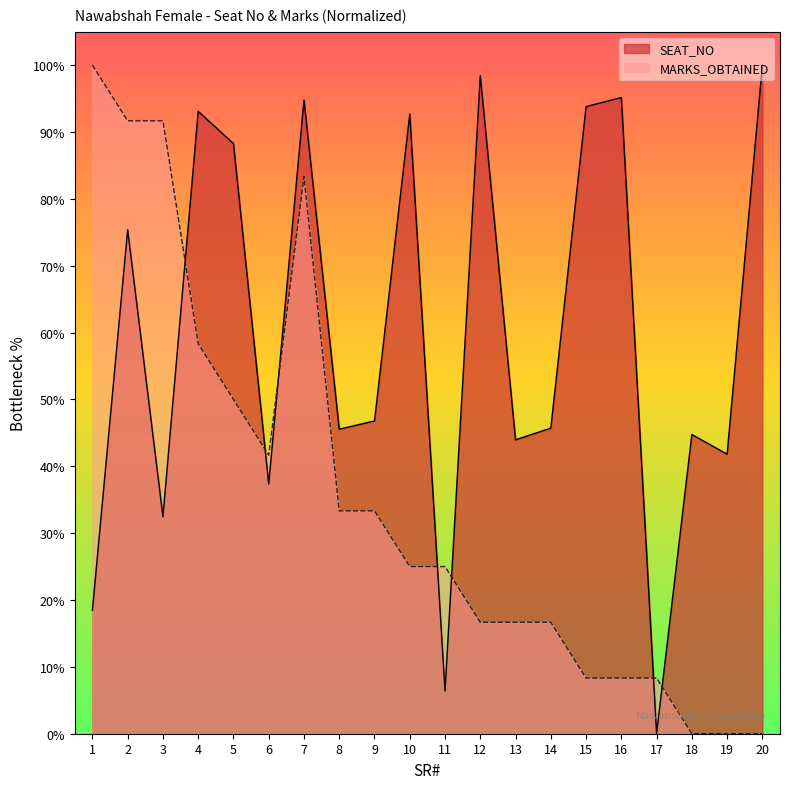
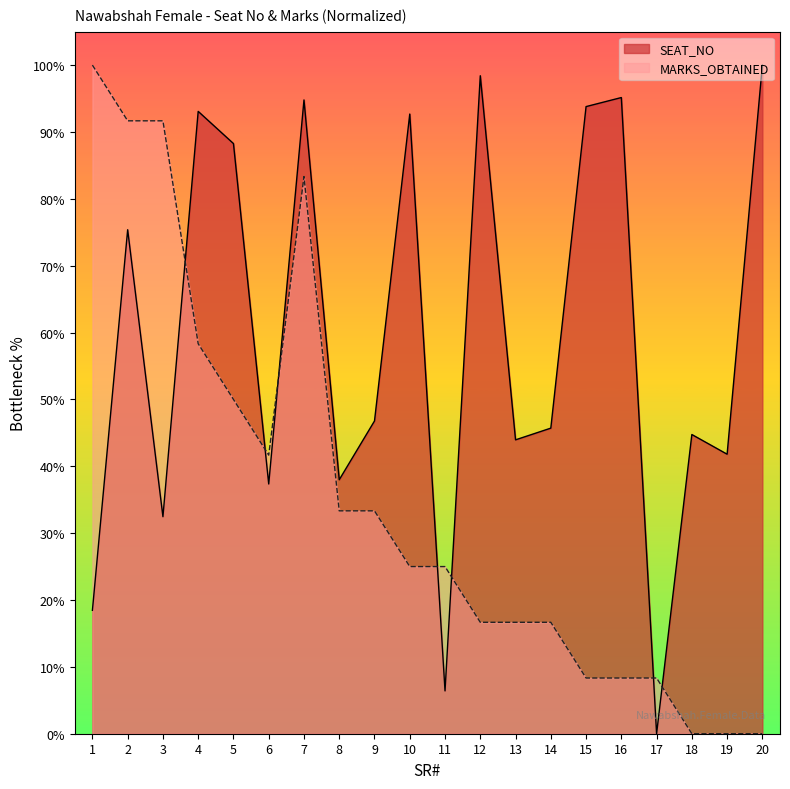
SEAT_NO, 8: 46% -> 38%
